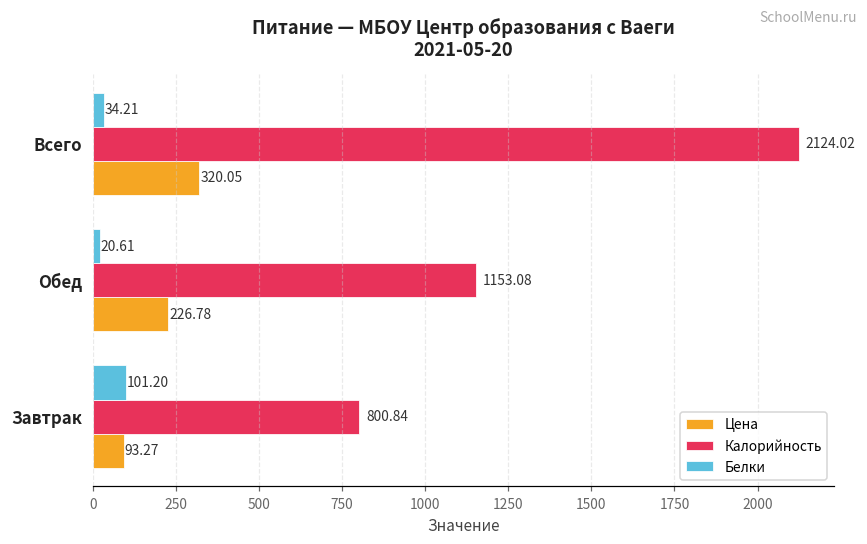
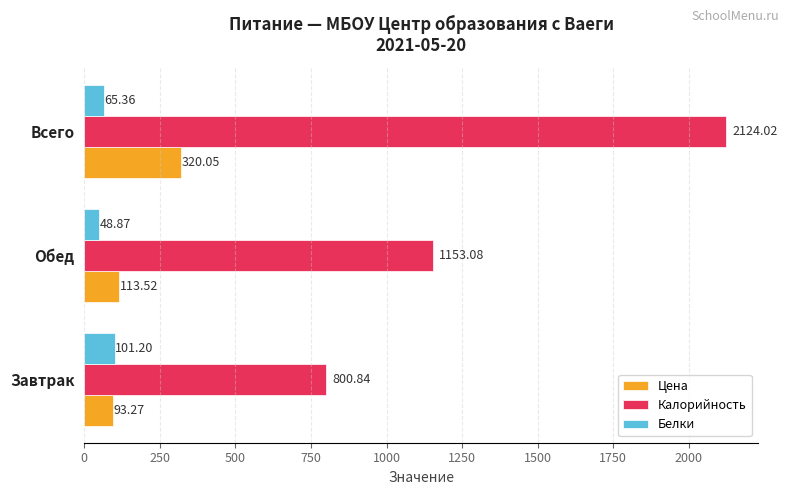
Белки, Всего: 34.21 -> 65.36
Белки, Обед: 20.61 -> 48.87
Цена, Обед: 226.78 -> 113.52
